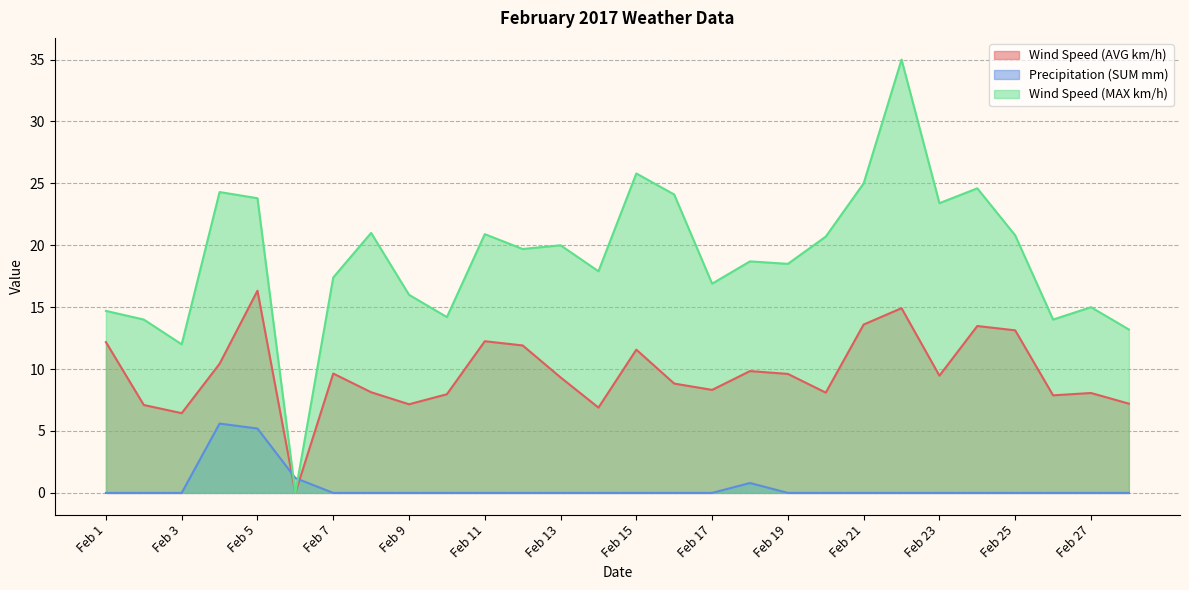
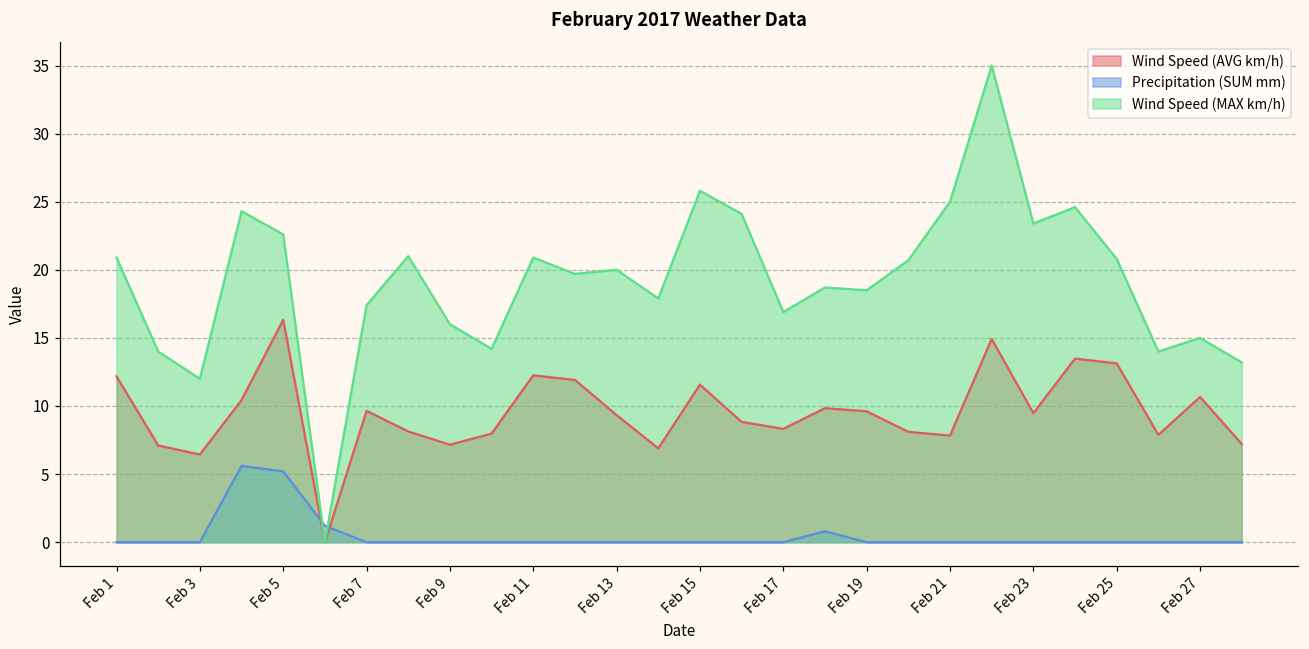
Wind Speed (MAX km/h), Feb 1: 14.7 -> 20.9
Wind Speed (MAX km/h), Feb 5: 23.8 -> 22.6
Wind Speed (AVG km/h), Feb 21: 13.6 -> 7.8
Wind Speed (AVG km/h), Feb 27: 8.1 -> 10.7
